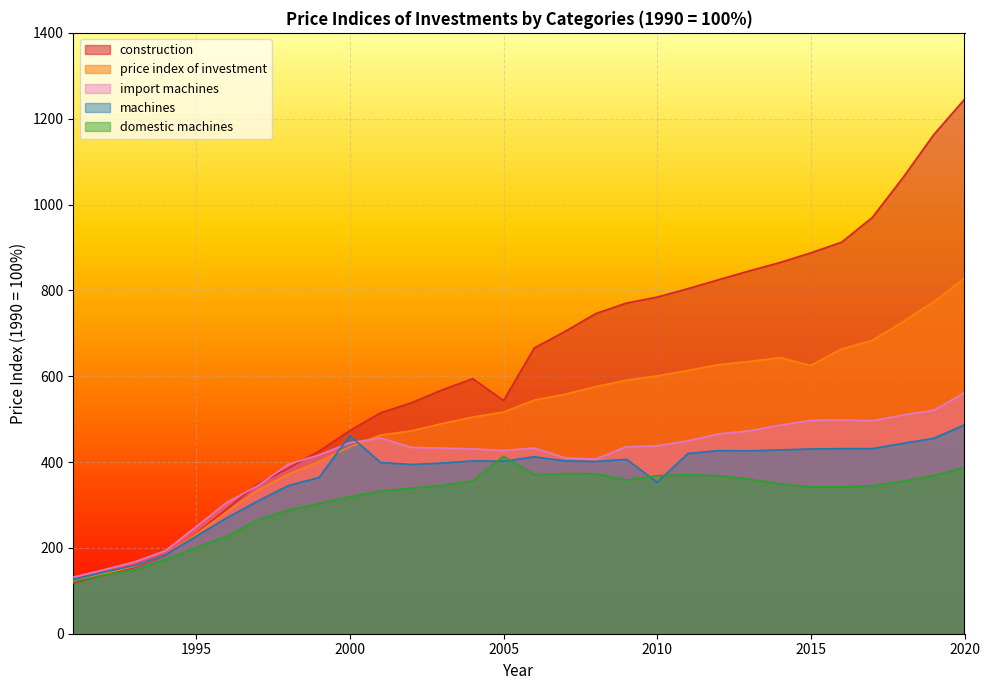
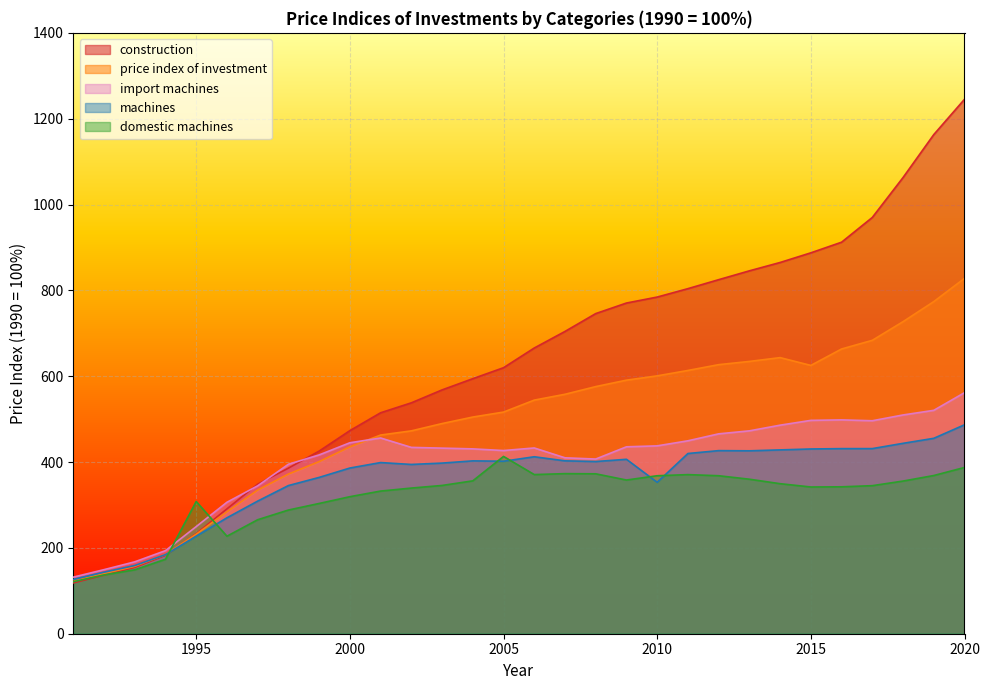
domestic machines, 1995: 200 -> 310
machines, 2000: 460 -> 390
construction, 2005: 540 -> 620
